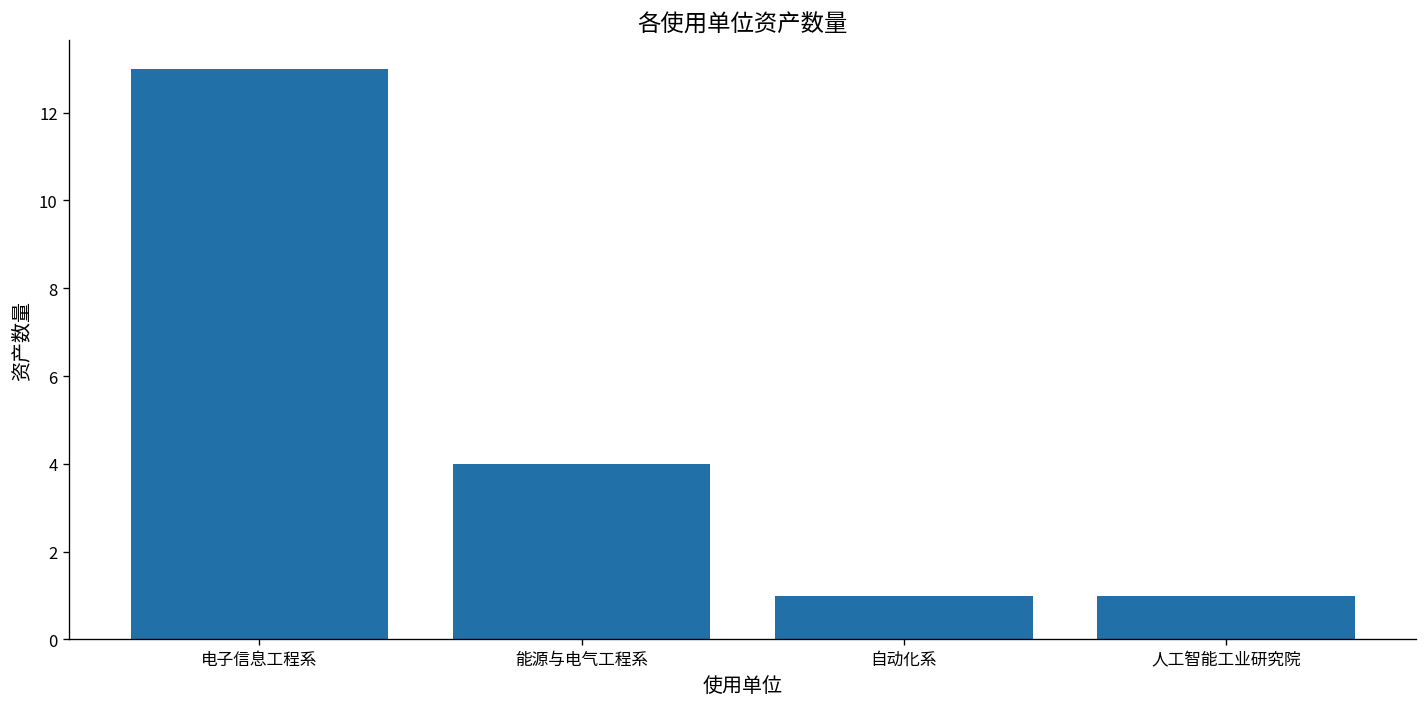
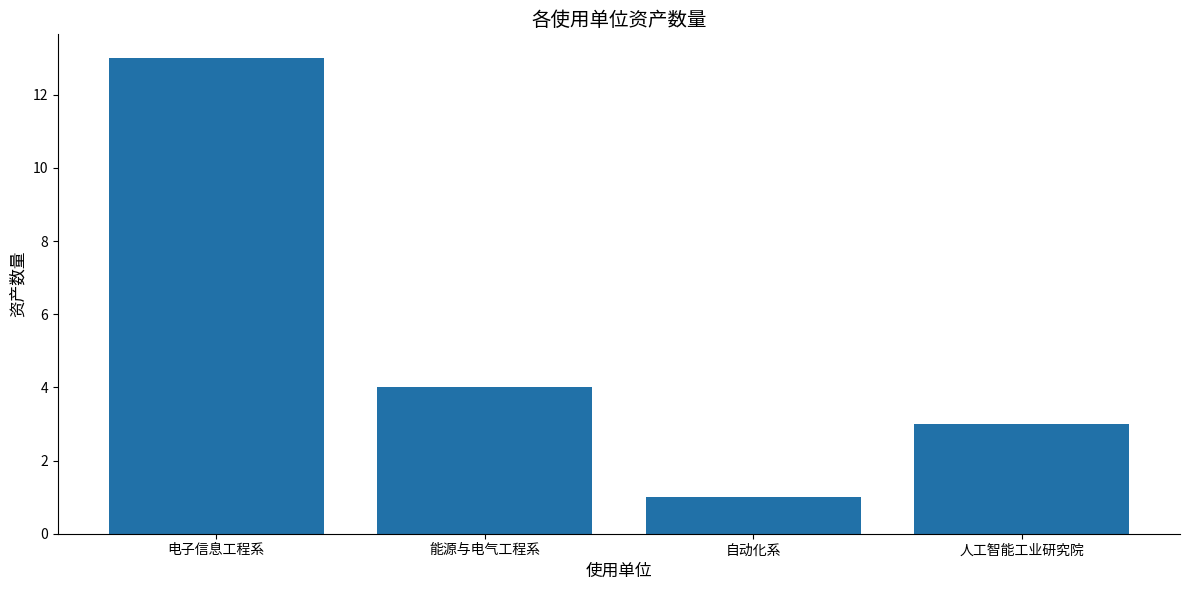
人工智能工业研究院: 1 -> 3
